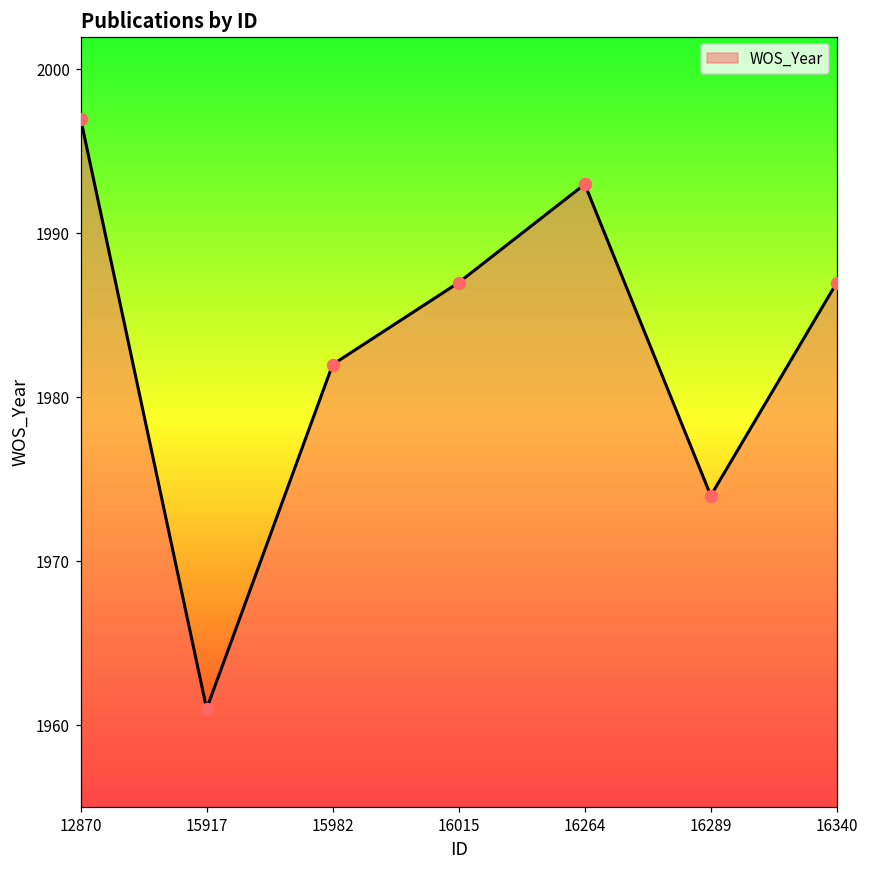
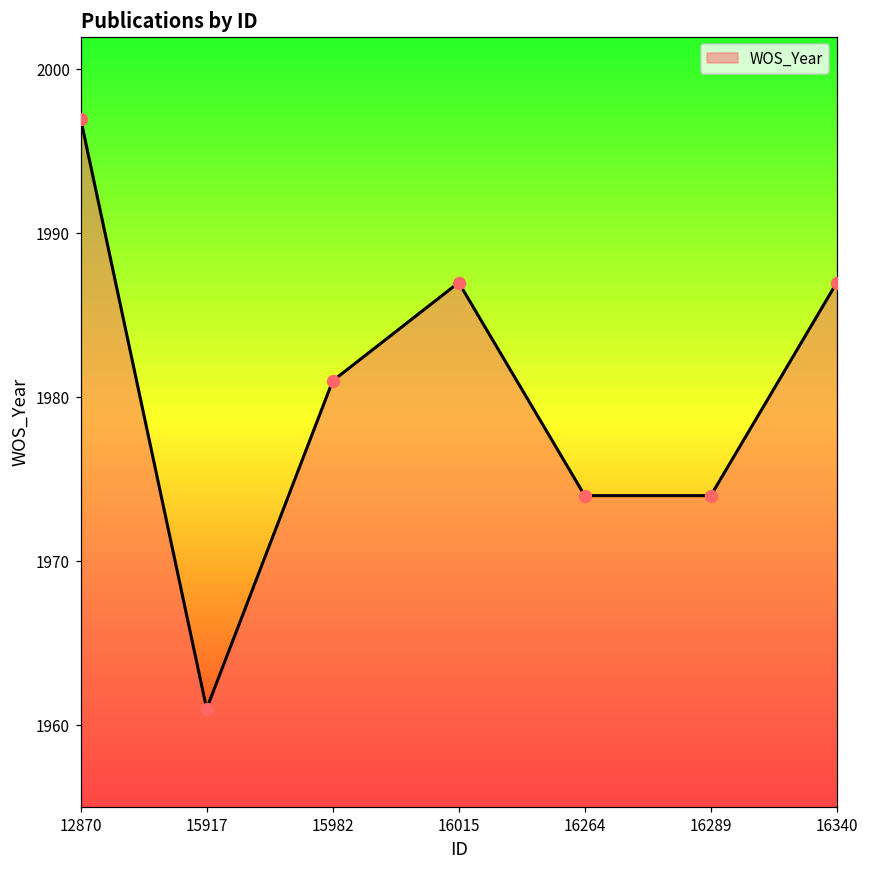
15982: 1982 -> 1981
16264: 1993 -> 1974
